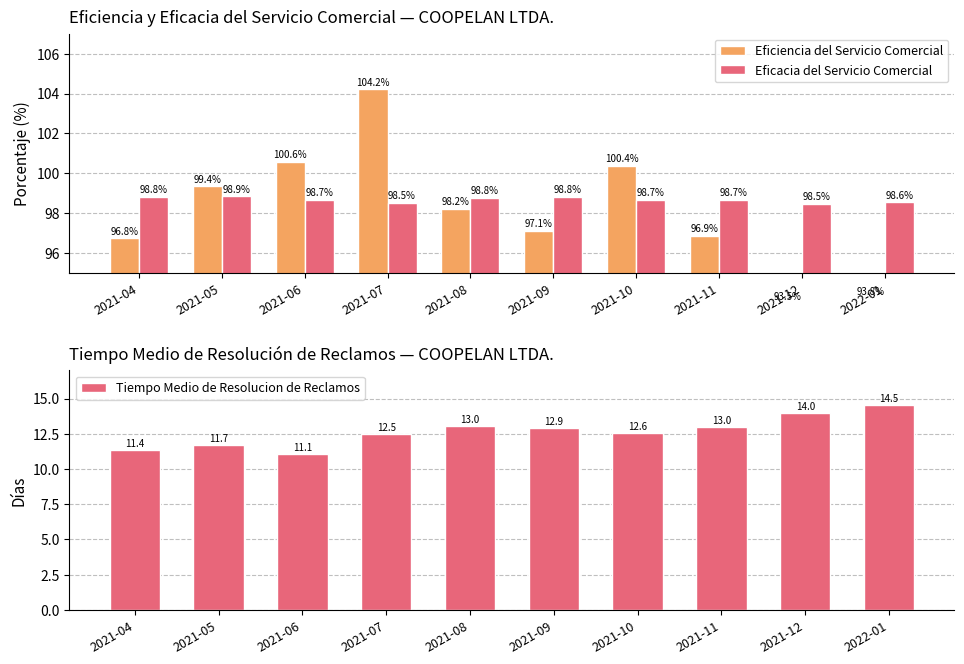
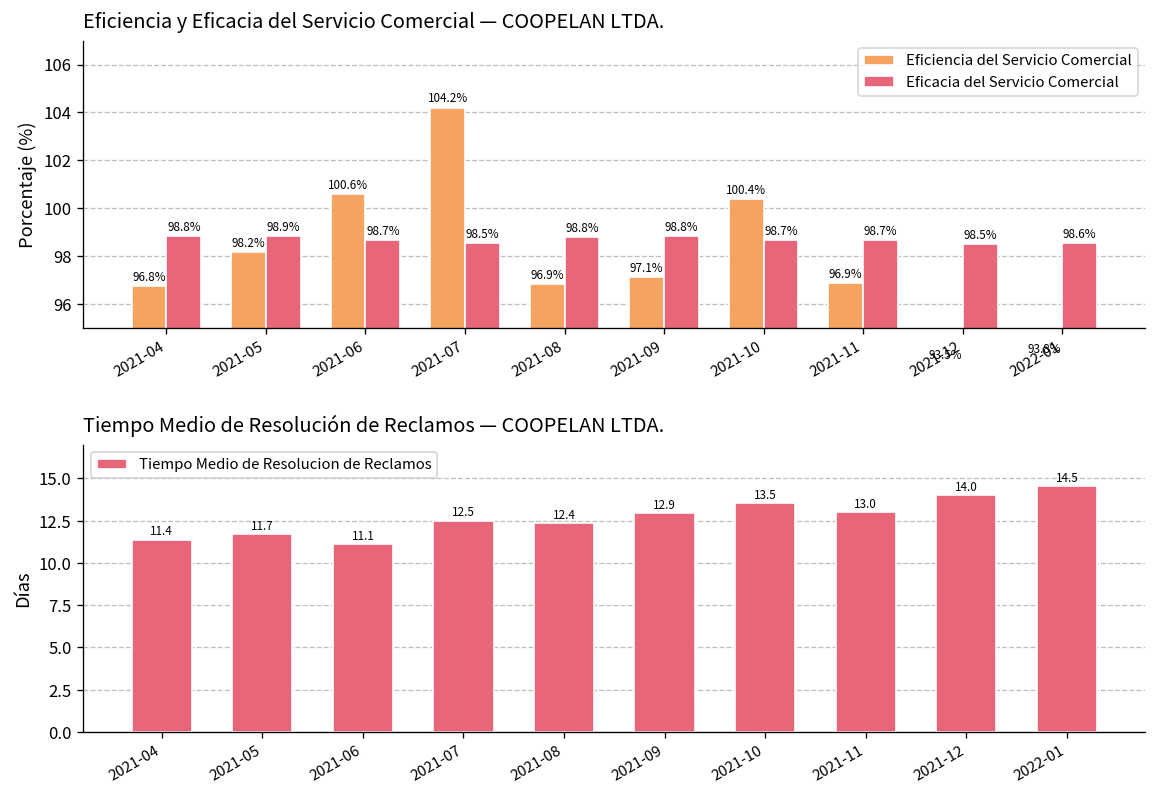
Eficiencia y Eficacia del Servicio Comercial — COOPELAN LTDA., Eficiencia del Servicio Comercial, 2021-05: 99.4% -> 98.2%
Eficiencia y Eficacia del Servicio Comercial — COOPELAN LTDA., Eficiencia del Servicio Comercial, 2021-08: 98.2% -> 96.9%
Tiempo Medio de Resolución de Reclamos — COOPELAN LTDA., 2021-08: 13.0 -> 12.4
Tiempo Medio de Resolución de Reclamos — COOPELAN LTDA., 2021-10: 12.6 -> 13.5
